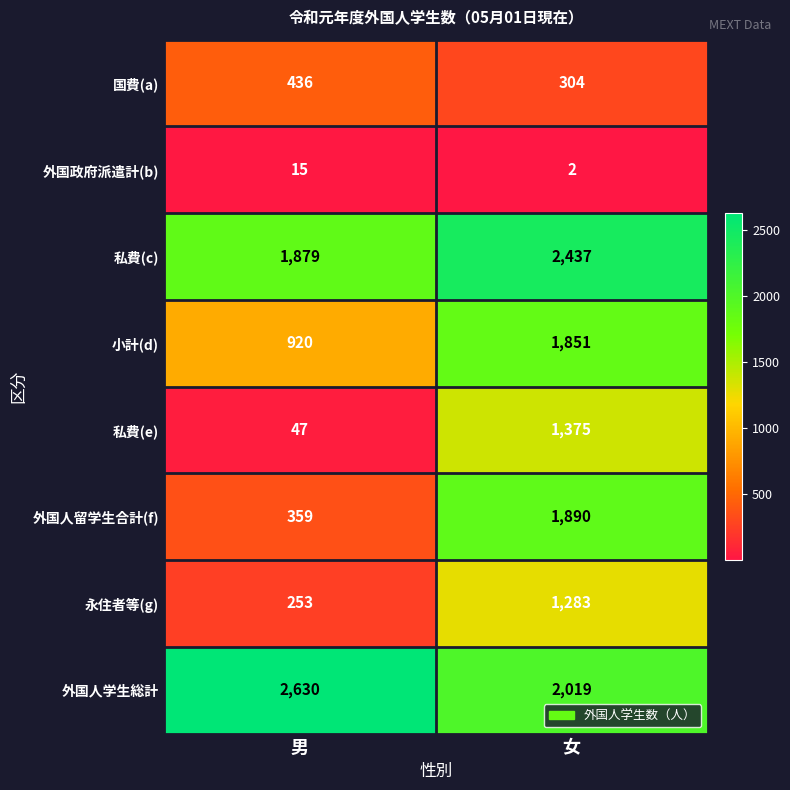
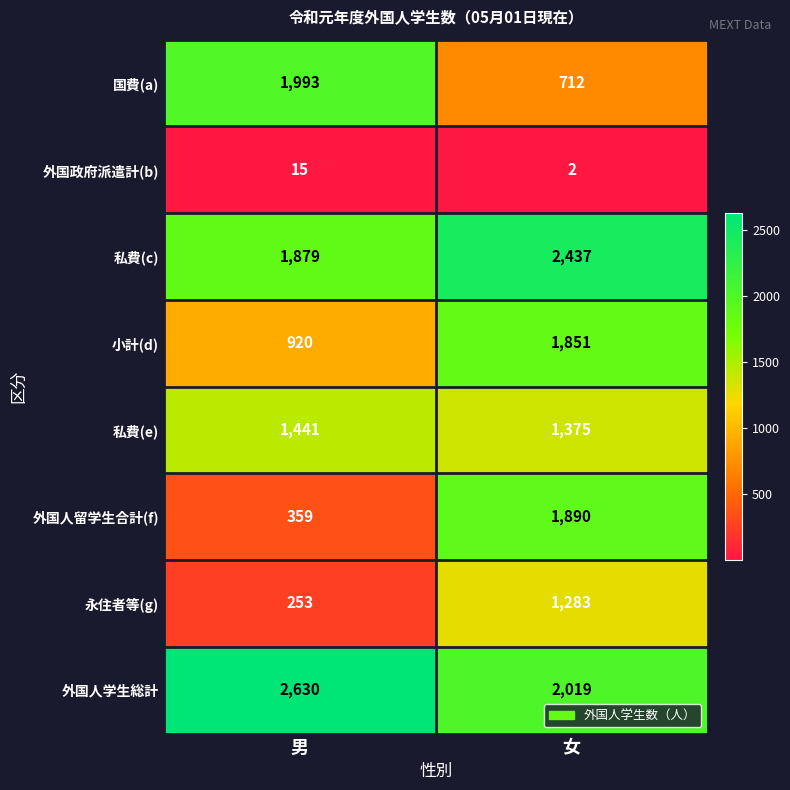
国費(a), 男: 436 -> 1,993
国費(a), 女: 304 -> 712
私費(e), 男: 47 -> 1,441
